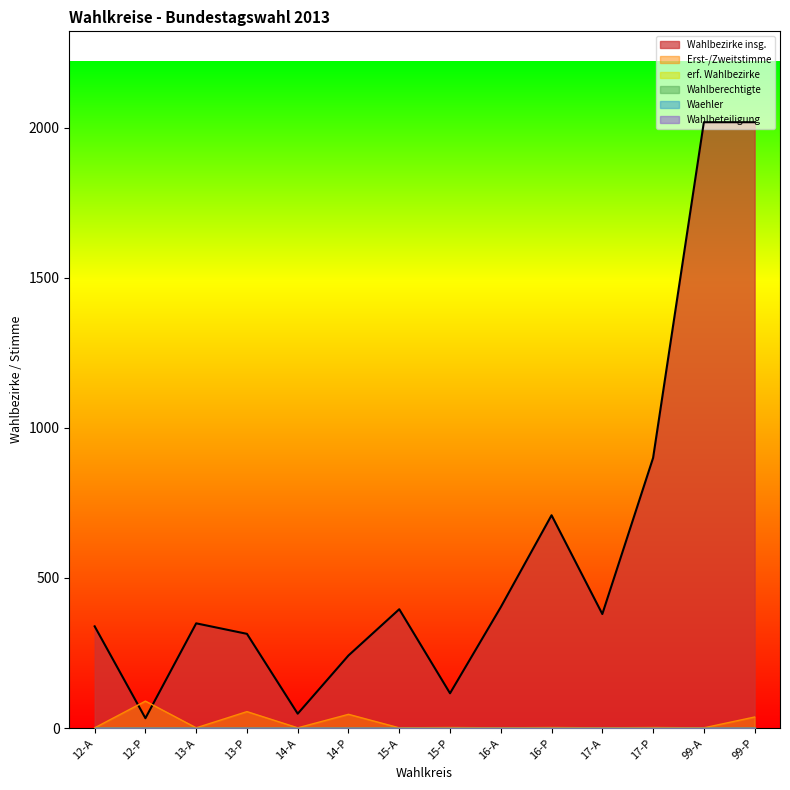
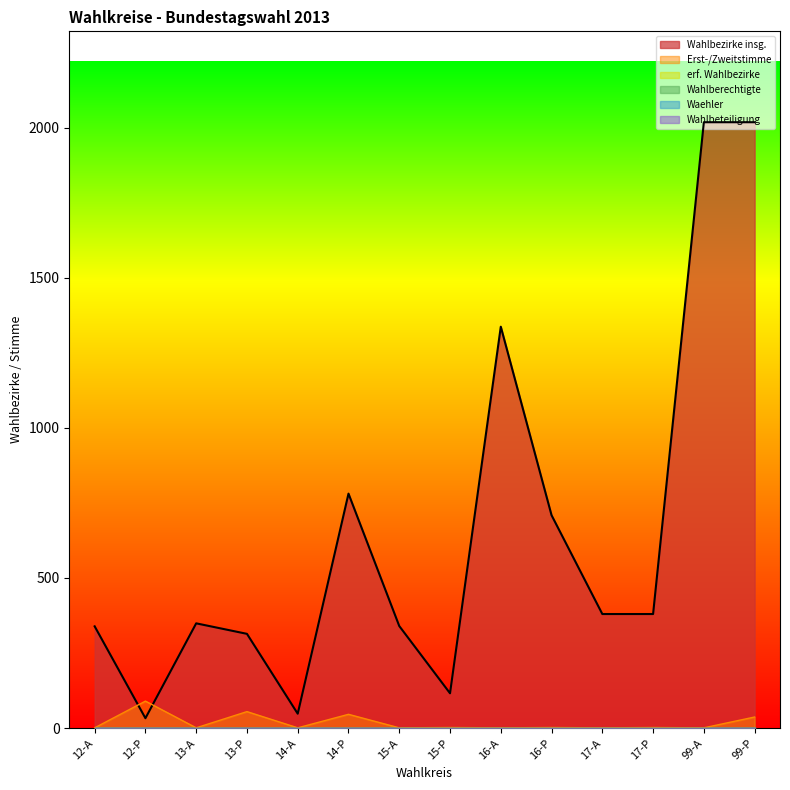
Wahlbezirke insg., 14-P: 240 -> 780
Wahlbezirke insg., 15-A: 400 -> 340
Wahlbezirke insg., 16-A: 400 -> 1340
Wahlbezirke insg., 17-P: 900 -> 380
